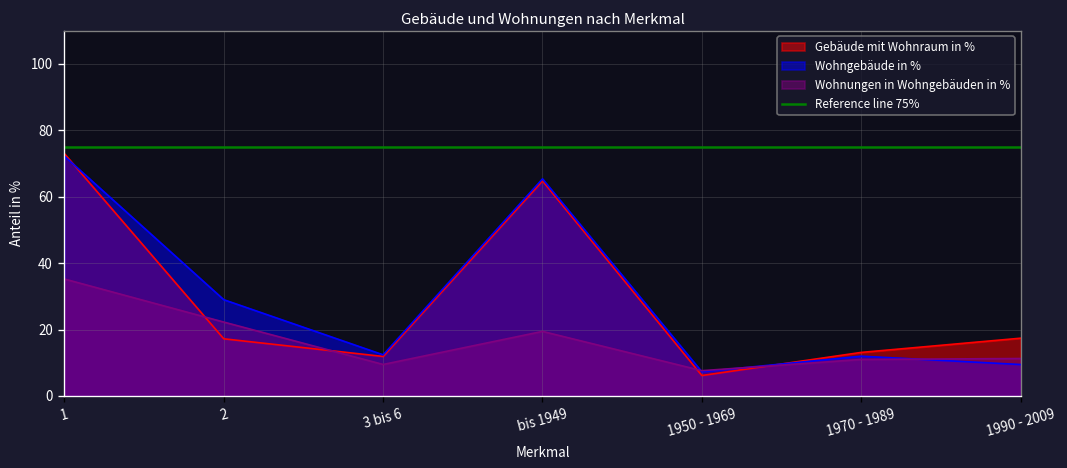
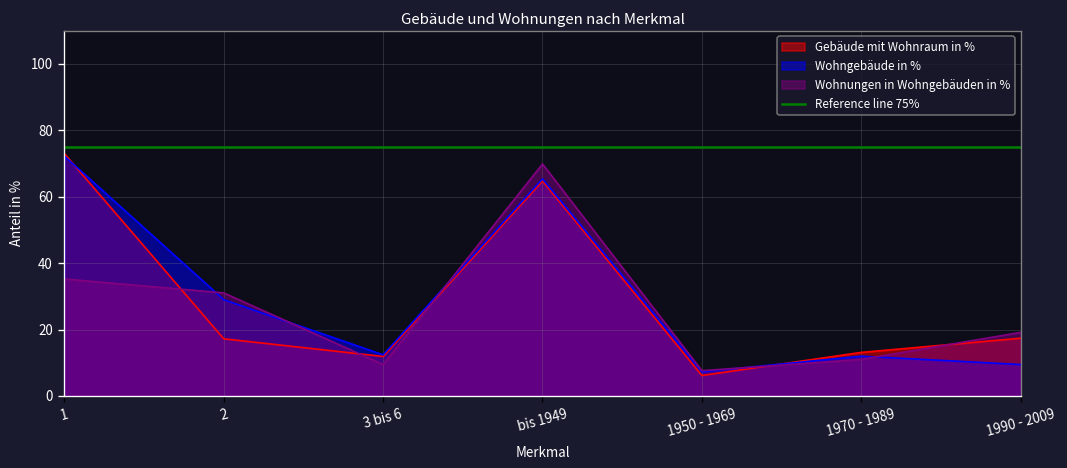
Wohnungen in Wohngebäuden in %, 2: 22 -> 31
Wohnungen in Wohngebäuden in %, bis 1949: 19 -> 70
Wohnungen in Wohngebäuden in %, 1990 - 2009: 11 -> 19
